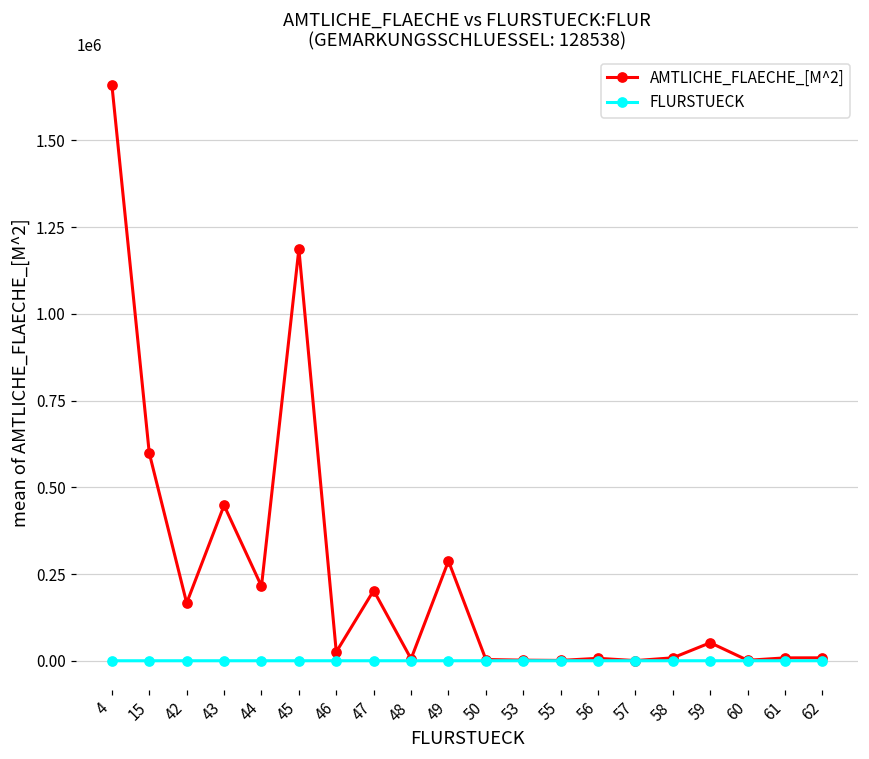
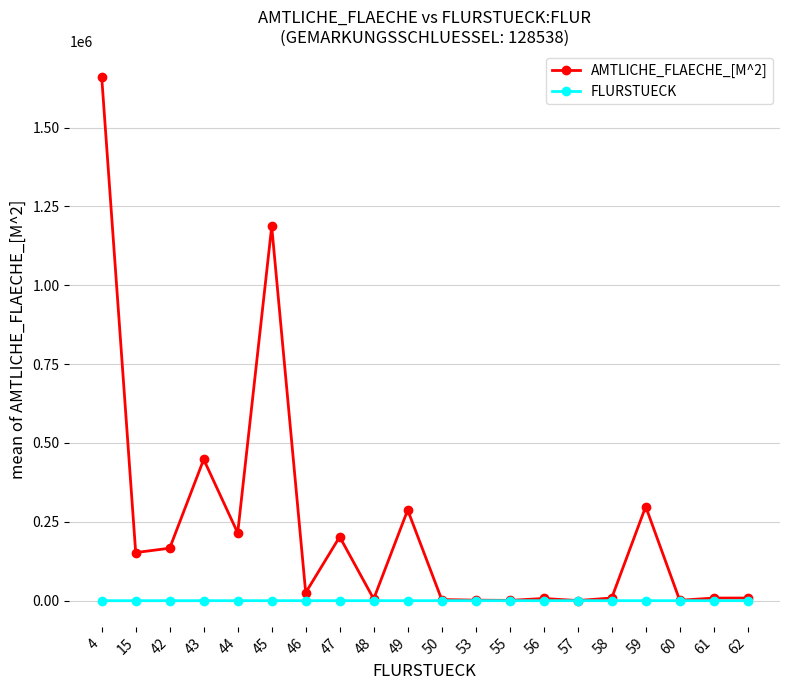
AMTLICHE_FLAECHE_[M^2], 15: 600000 -> 150000
AMTLICHE_FLAECHE_[M^2], 59: 50000 -> 300000
